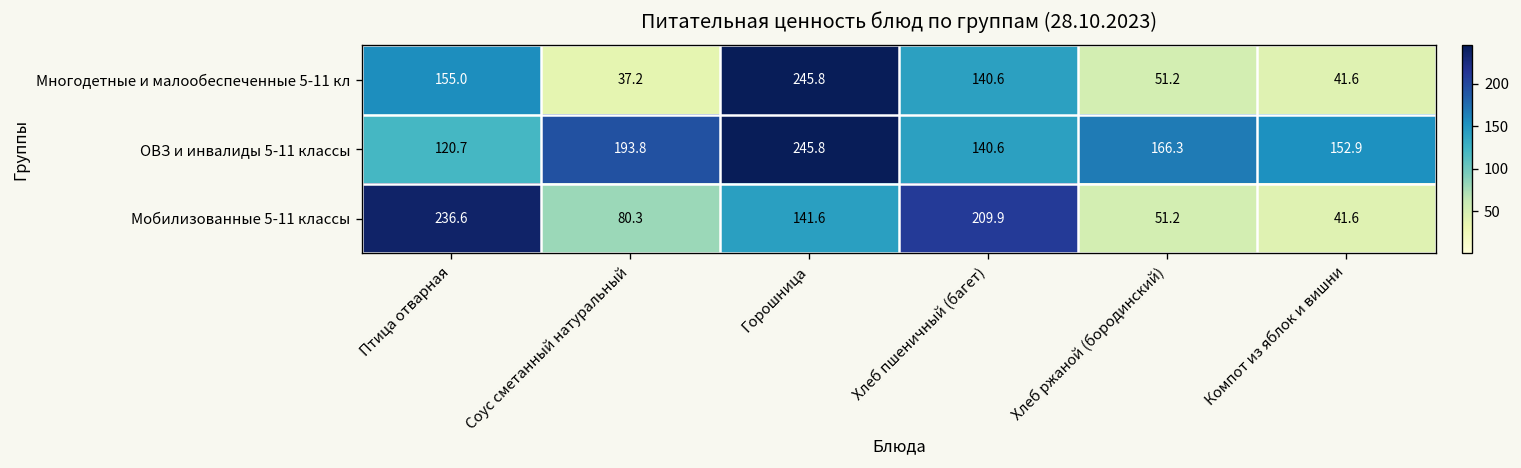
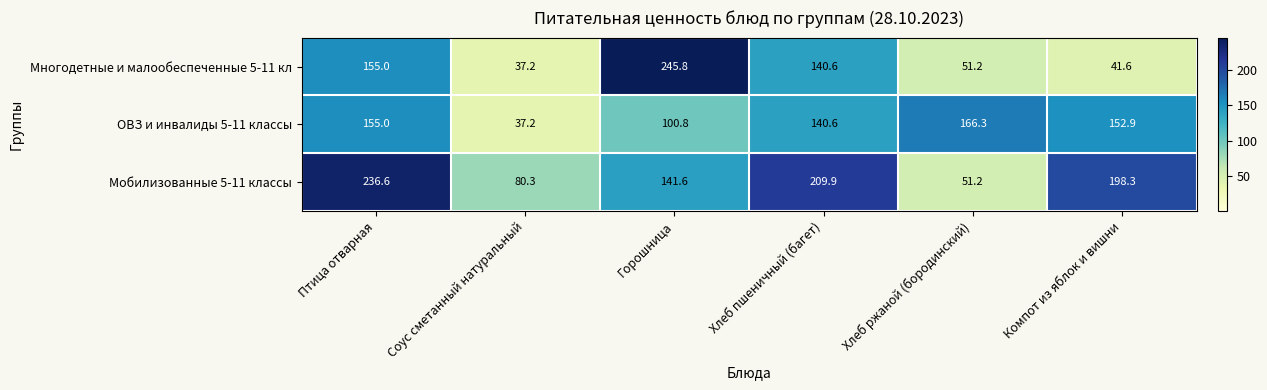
ОВЗ и инвалиды 5-11 классы, Птица отварная: 120.7 -> 155.0
ОВЗ и инвалиды 5-11 классы, Соус сметанный натуральный: 193.8 -> 37.2
ОВЗ и инвалиды 5-11 классы, Горошница: 245.8 -> 100.8
Мобилизованные 5-11 классы, Компот из яблок и вишни: 41.6 -> 198.3
